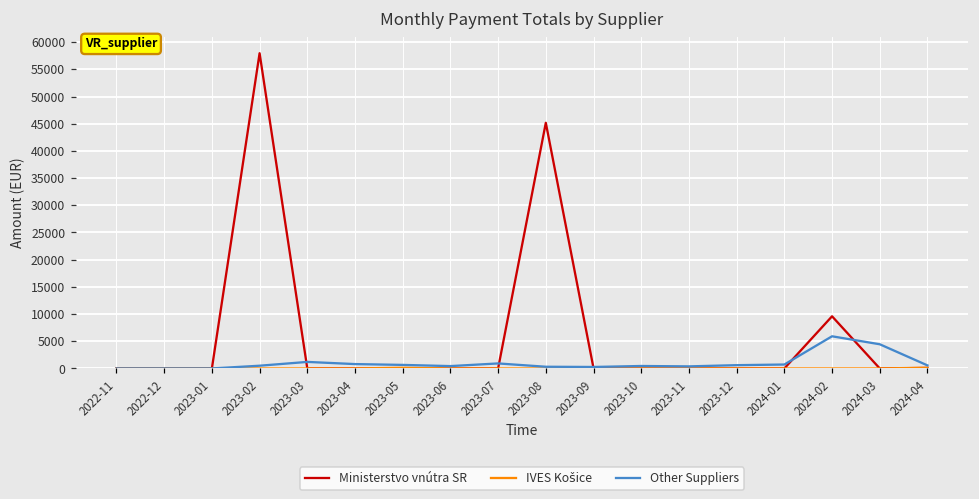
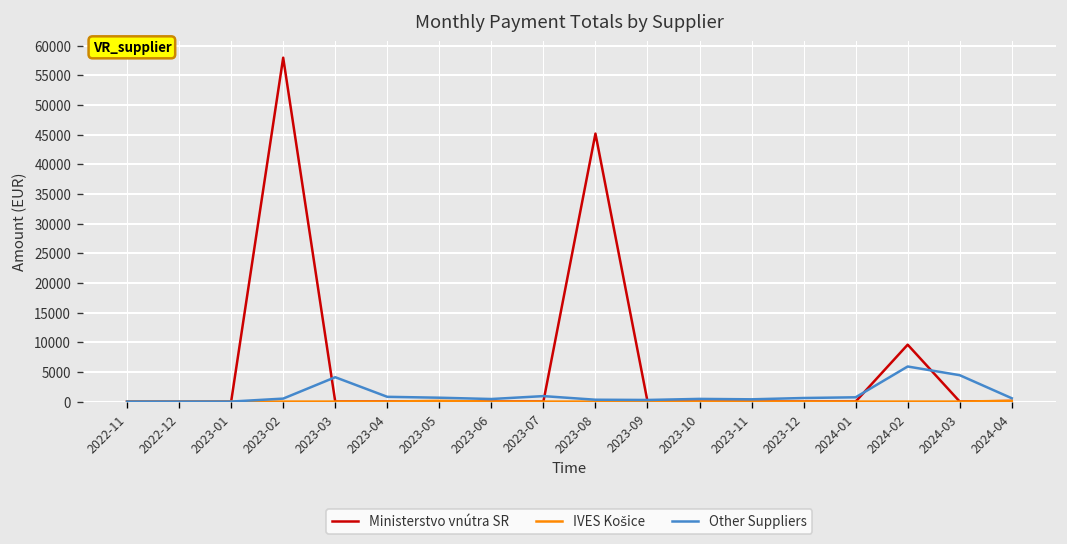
Other Suppliers, 2023-03: 1000 -> 4000
